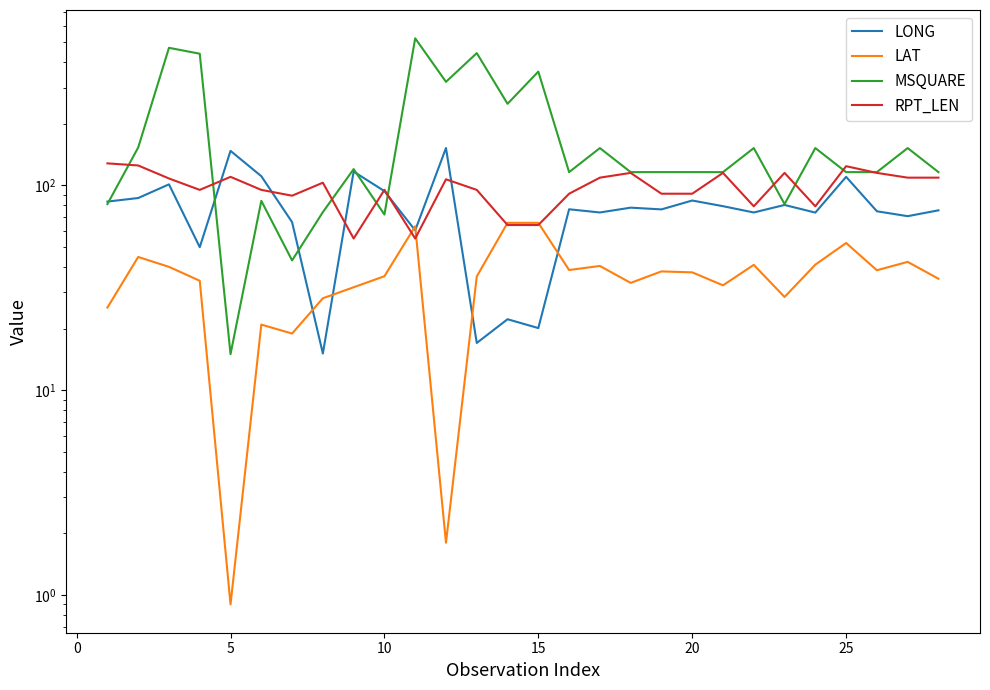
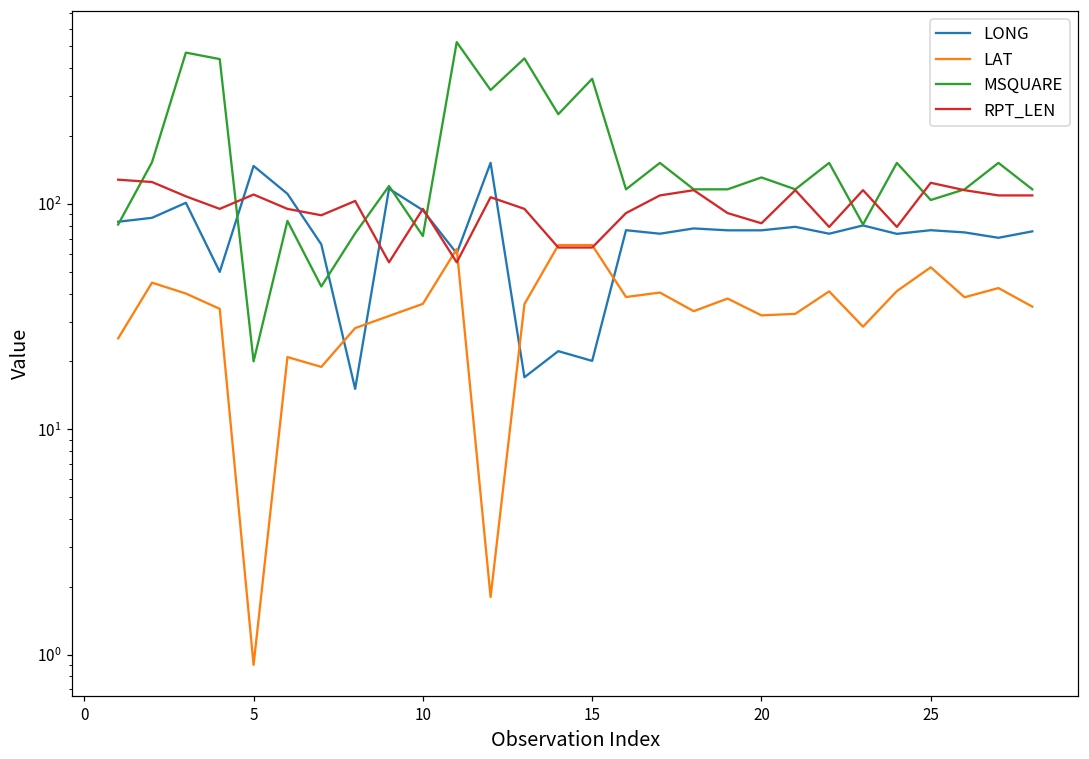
MSQUARE, 5: 15 -> 20
LONG, 20: 84 -> 76
LAT, 20: 38 -> 32
MSQUARE, 20: 120 -> 130
RPT_LEN, 20: 90 -> 82
LONG, 25: 110 -> 76
MSQUARE, 25: 120 -> 100
